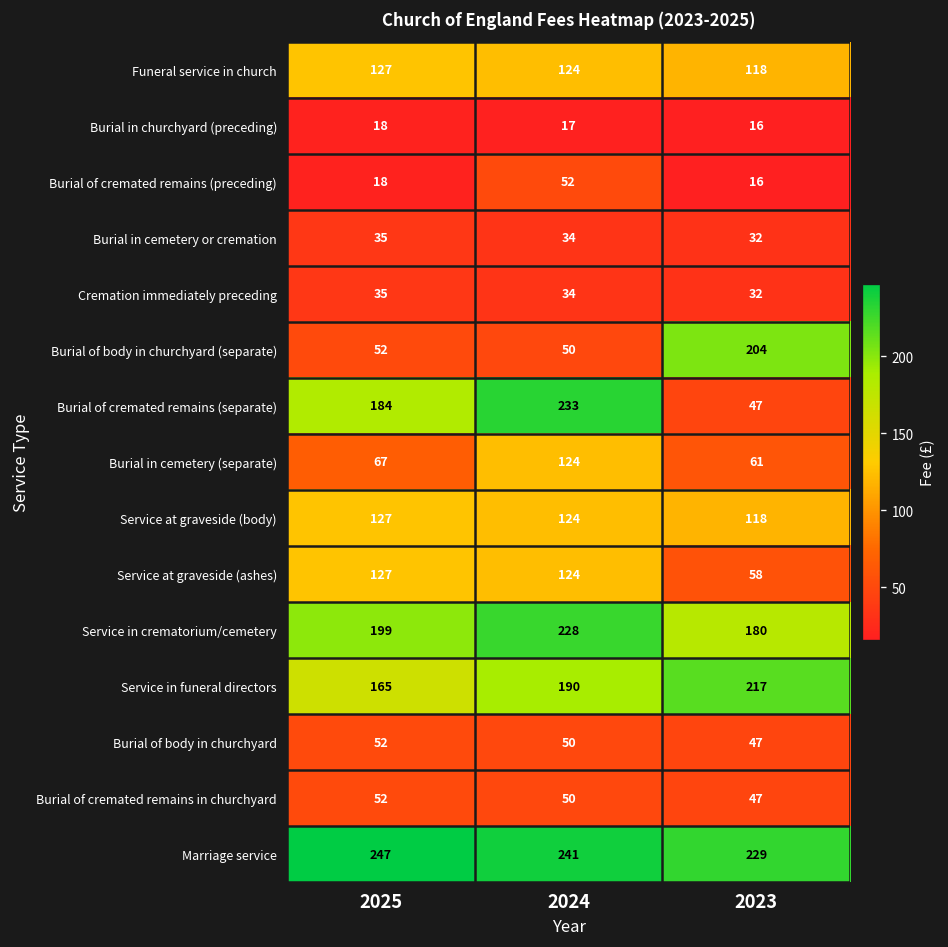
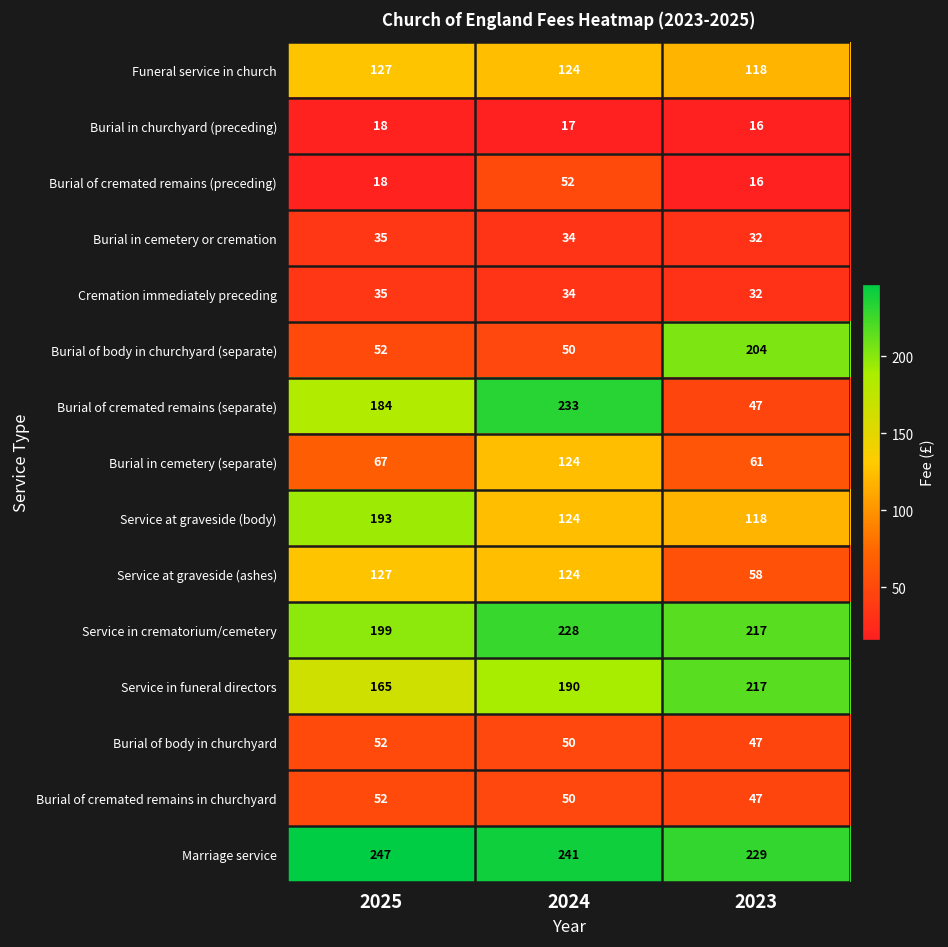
Service at graveside (body), 2025: 127 -> 193
Service in crematorium/cemetery, 2023: 180 -> 217
